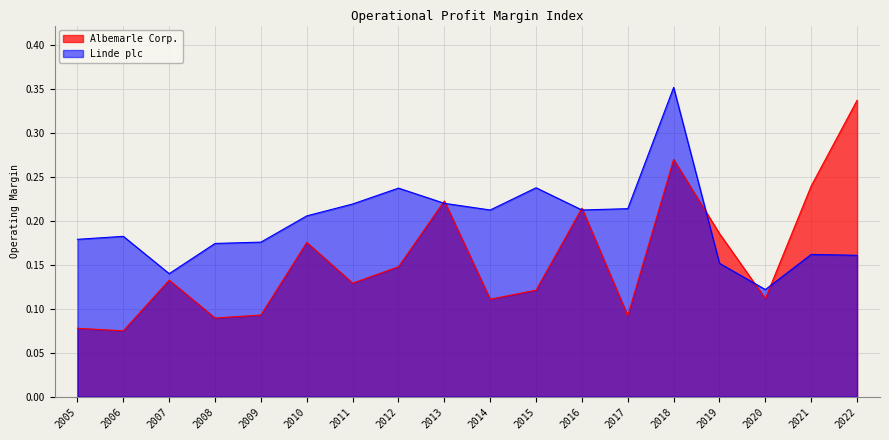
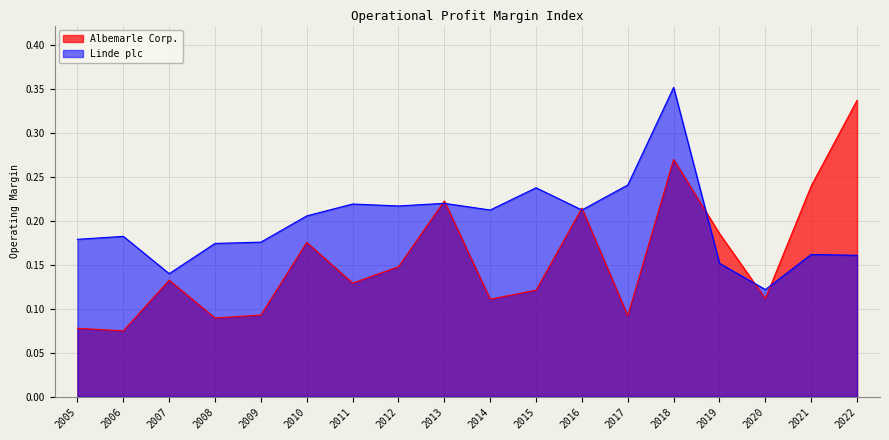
Linde plc, 2012: 0.24 -> 0.22
Linde plc, 2017: 0.21 -> 0.24
